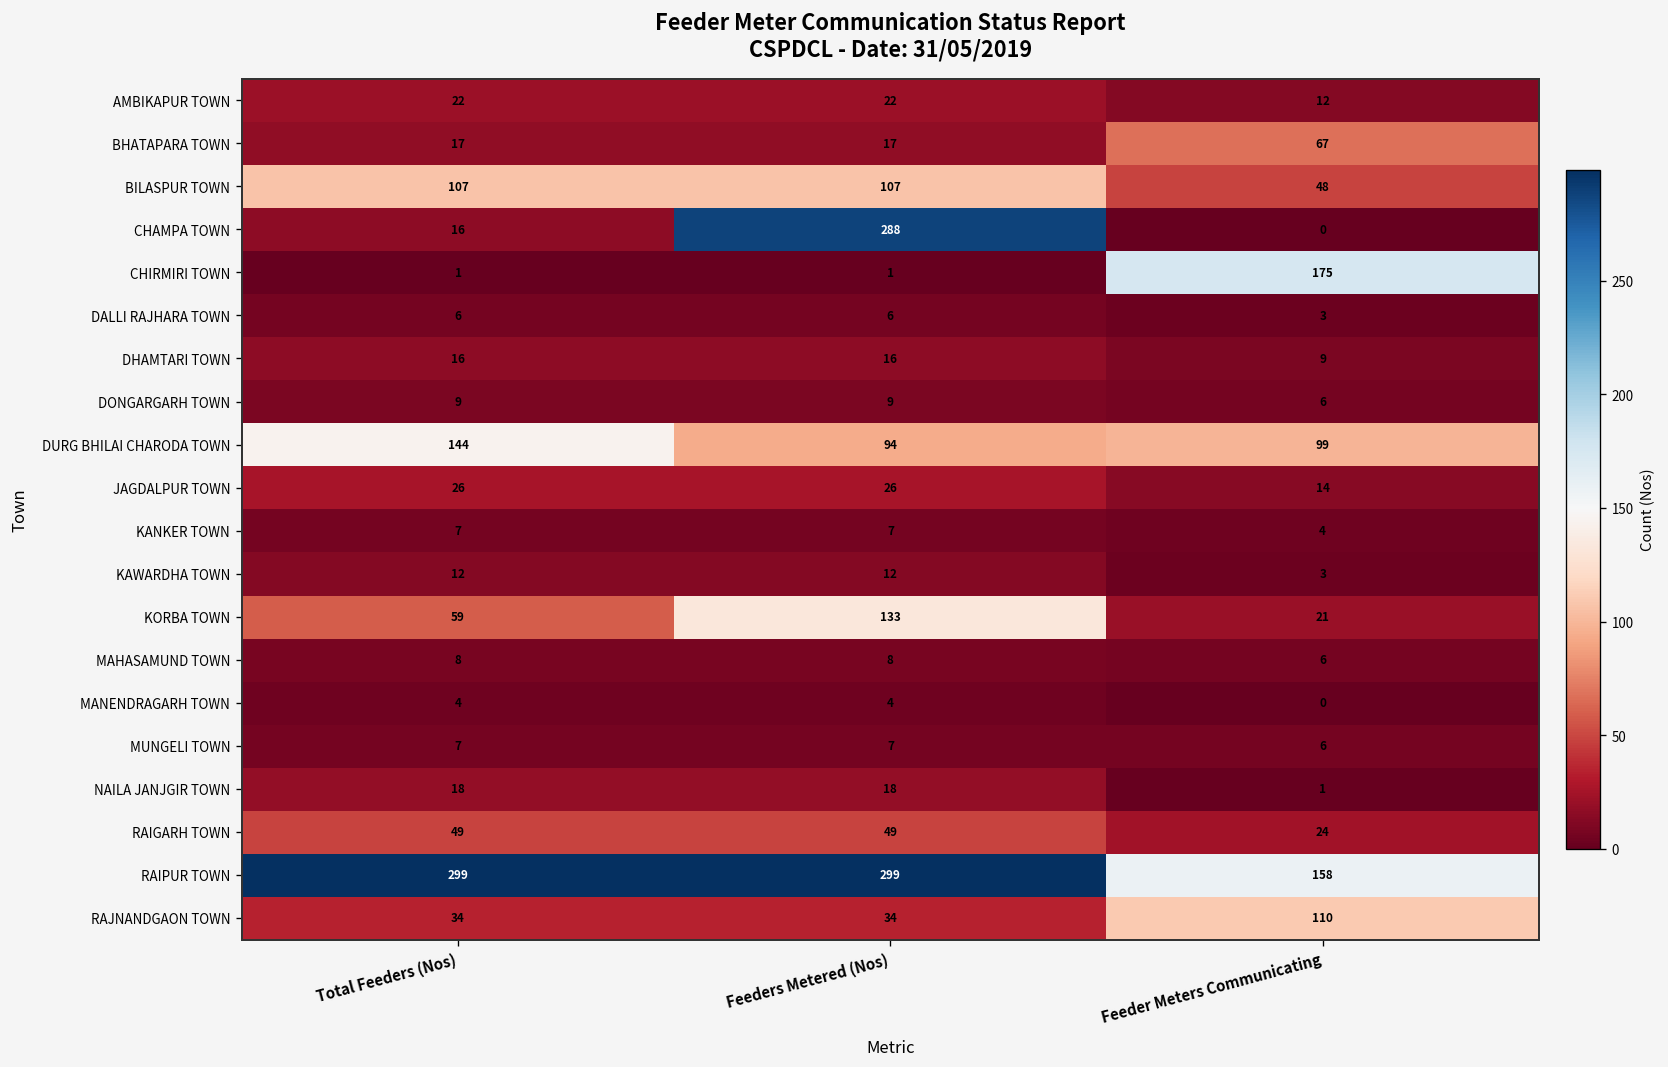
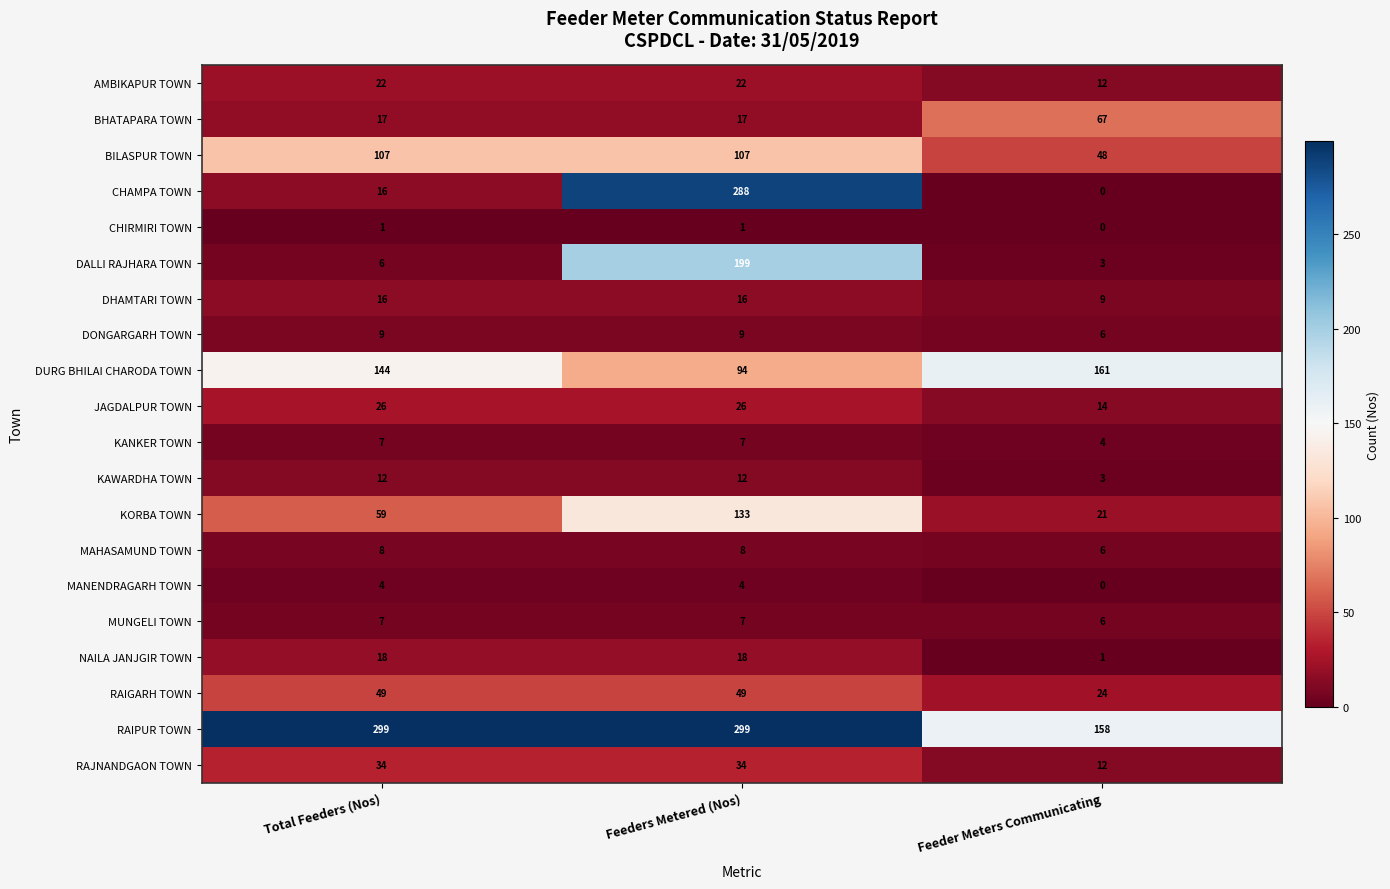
CHIRMIRI TOWN, Feeder Meters Communicating: 175 -> 0
DALLI RAJHARA TOWN, Feeders Metered (Nos): 6 -> 199
DURG BHILAI CHARODA TOWN, Feeder Meters Communicating: 99 -> 161
RAJNANDGAON TOWN, Feeder Meters Communicating: 110 -> 12
